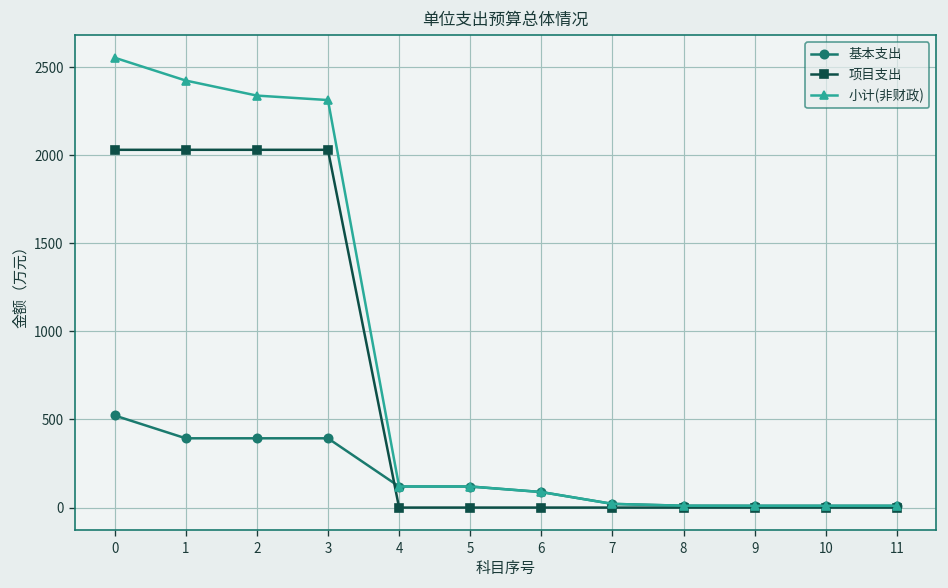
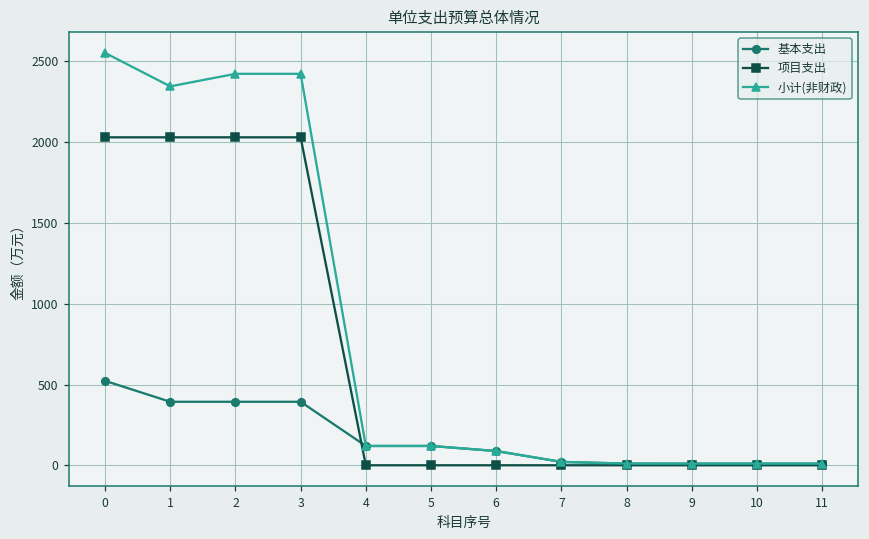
小计(非财政), 1: 2420 -> 2350
小计(非财政), 2: 2340 -> 2420
小计(非财政), 3: 2310 -> 2420
